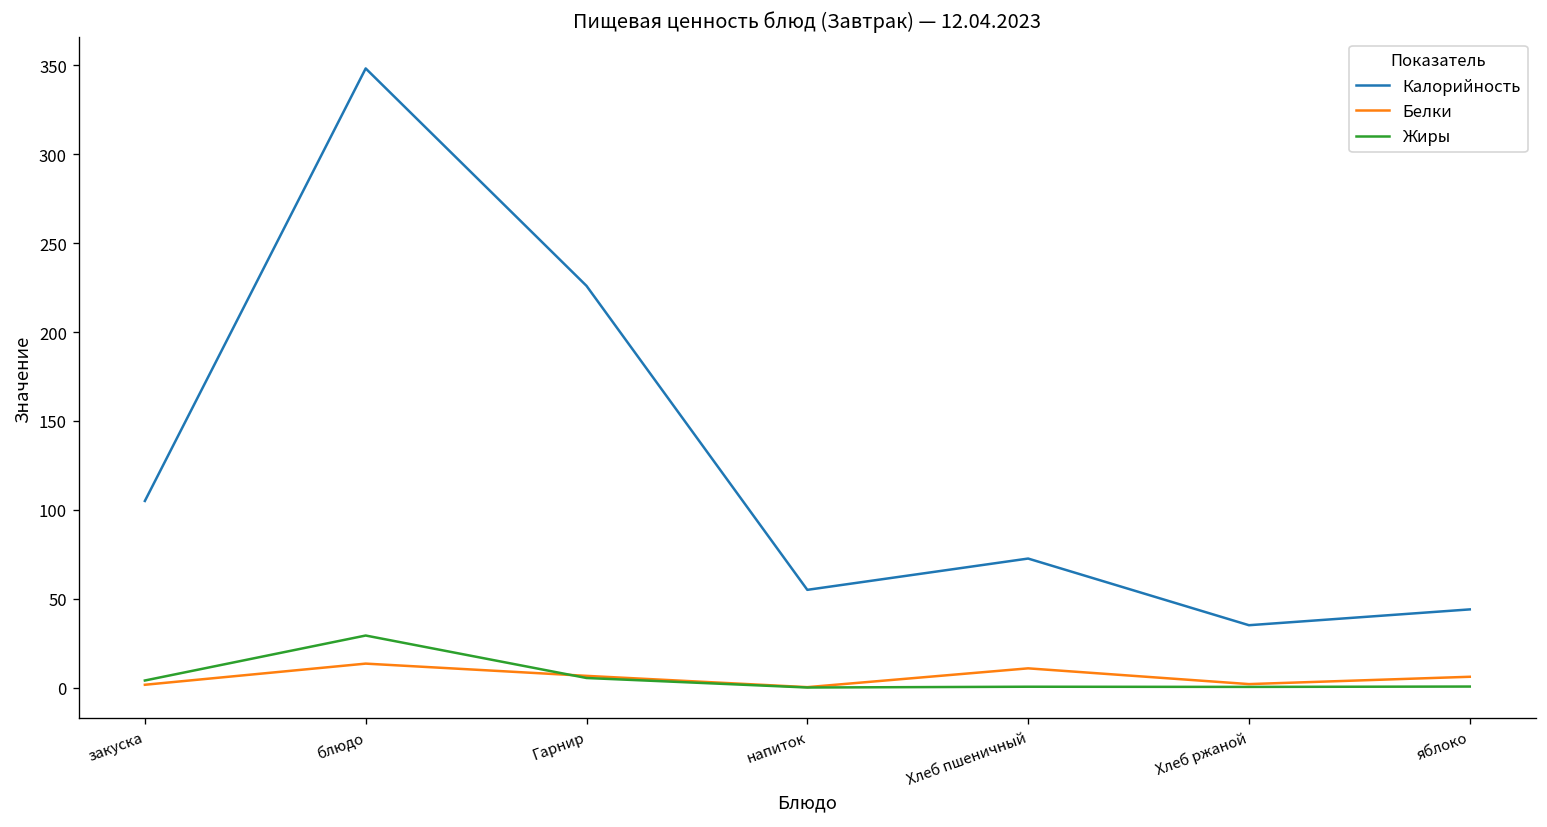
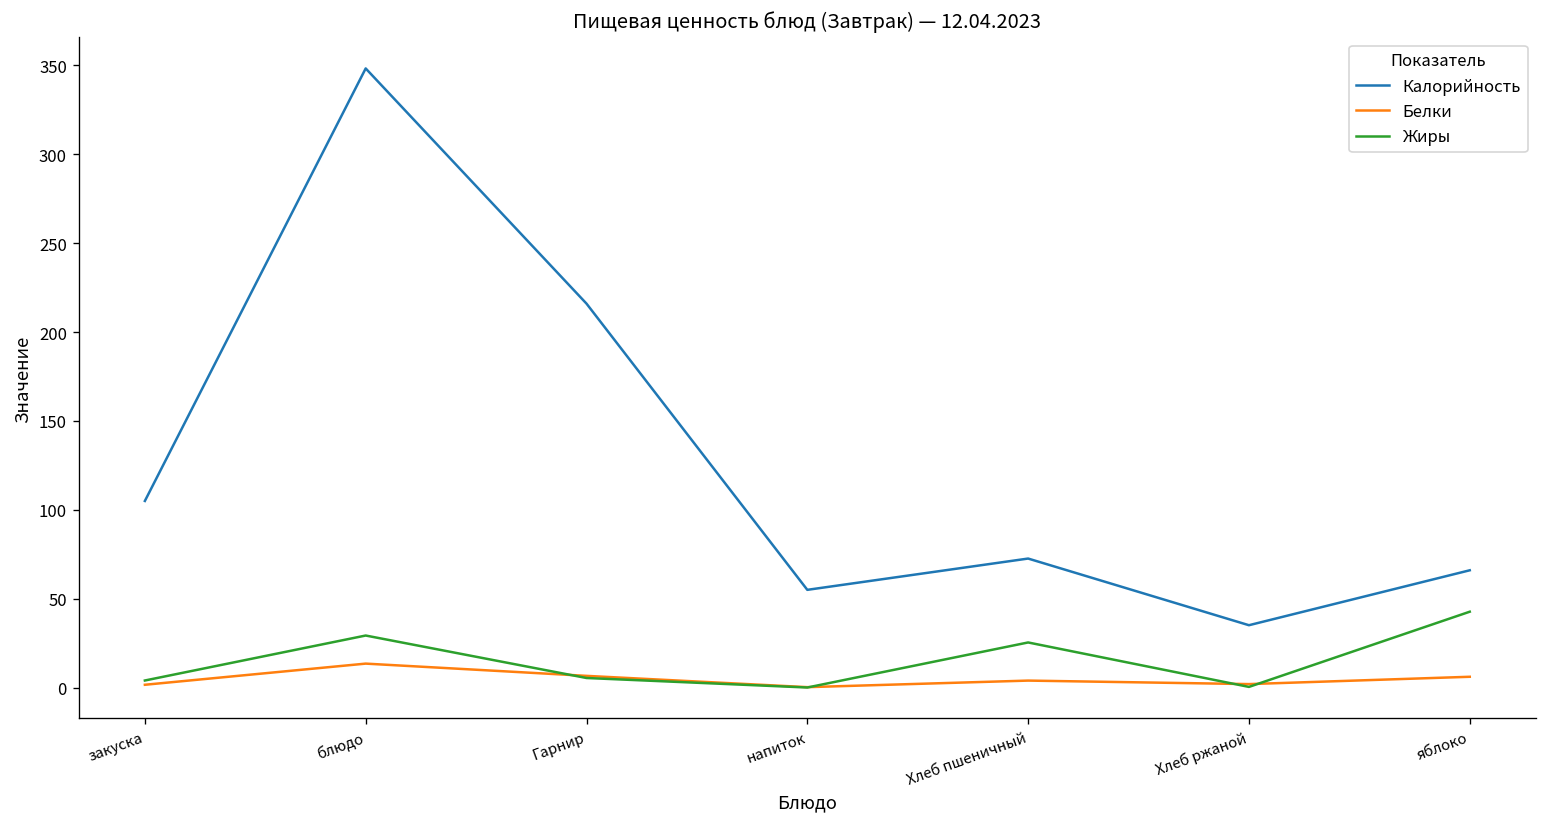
Калорийность, Гарнир: 226 -> 216
Белки, Хлеб пшеничный: 11 -> 4
Жиры, Хлеб пшеничный: 1 -> 25
Калорийность, яблоко: 44 -> 66
Жиры, яблоко: 1 -> 43
